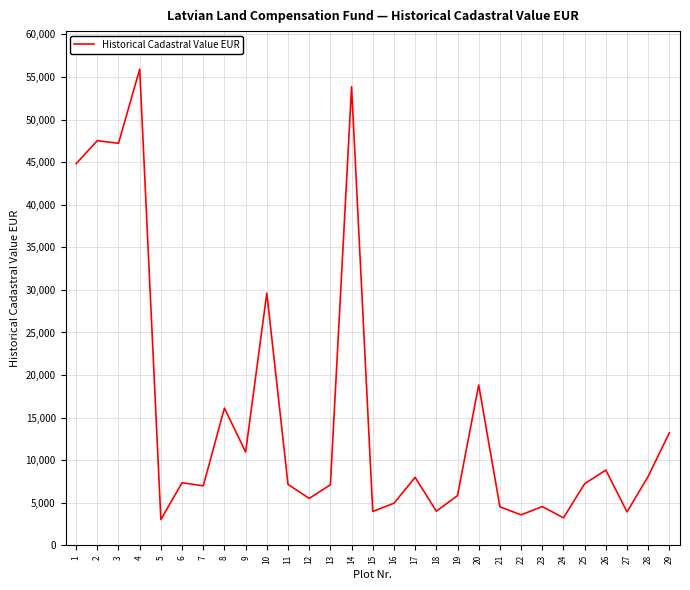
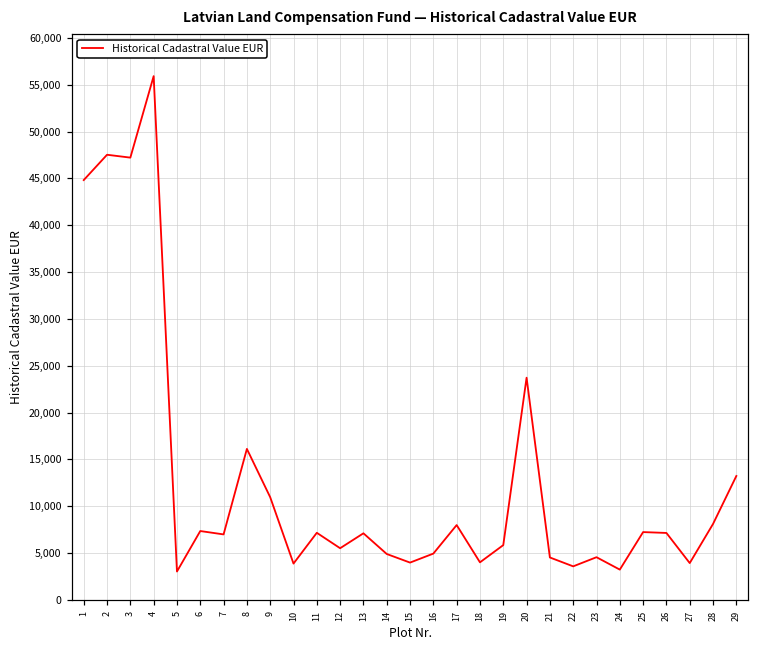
10: 30,000 -> 4,000
14: 54,000 -> 5,000
20: 19,000 -> 24,000
26: 9,000 -> 7,000
